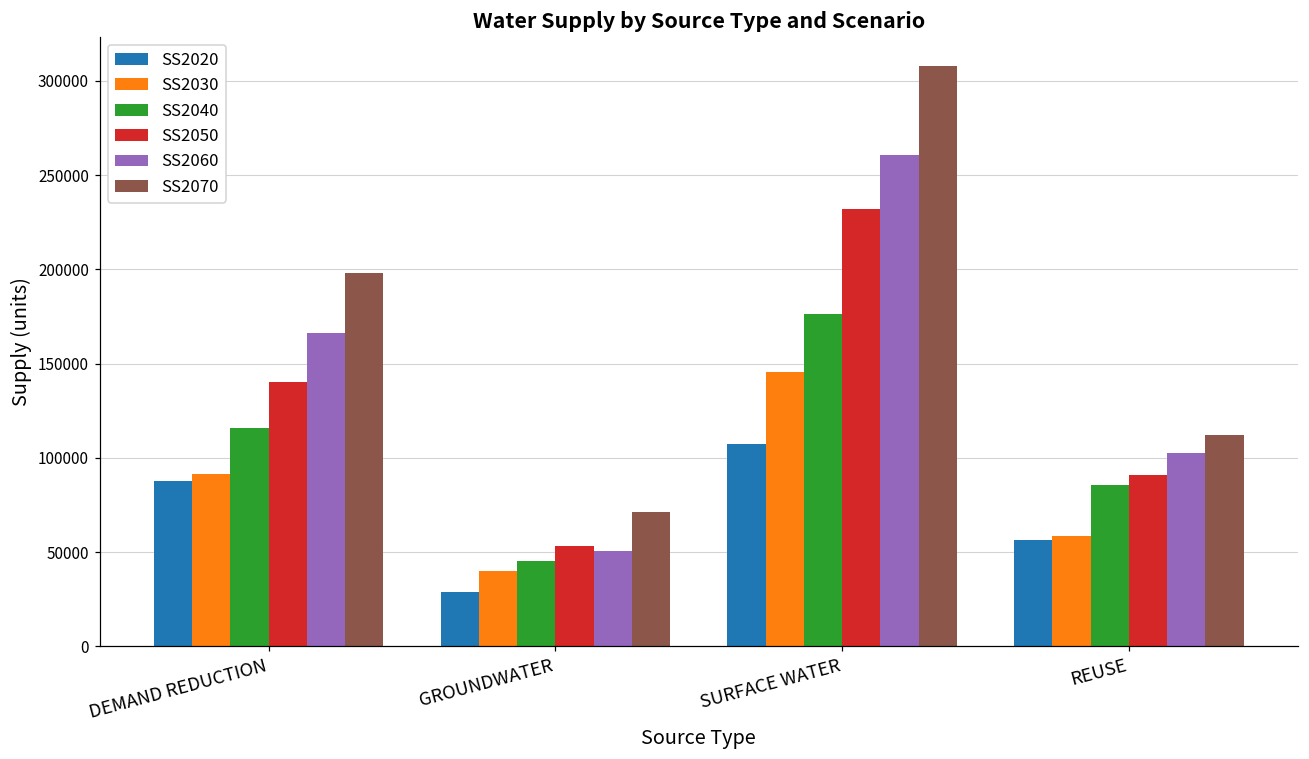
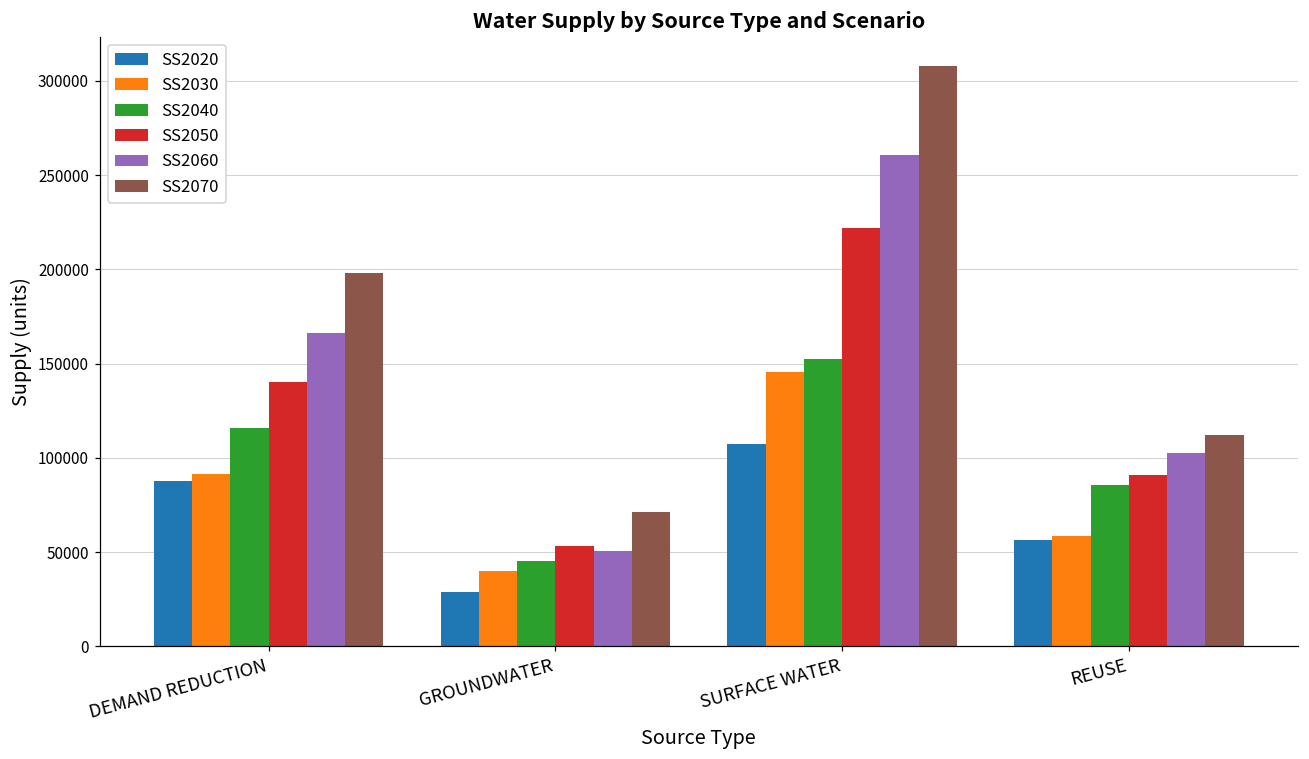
SS2040, SURFACE WATER: 176000 -> 152000
SS2050, SURFACE WATER: 232000 -> 222000
